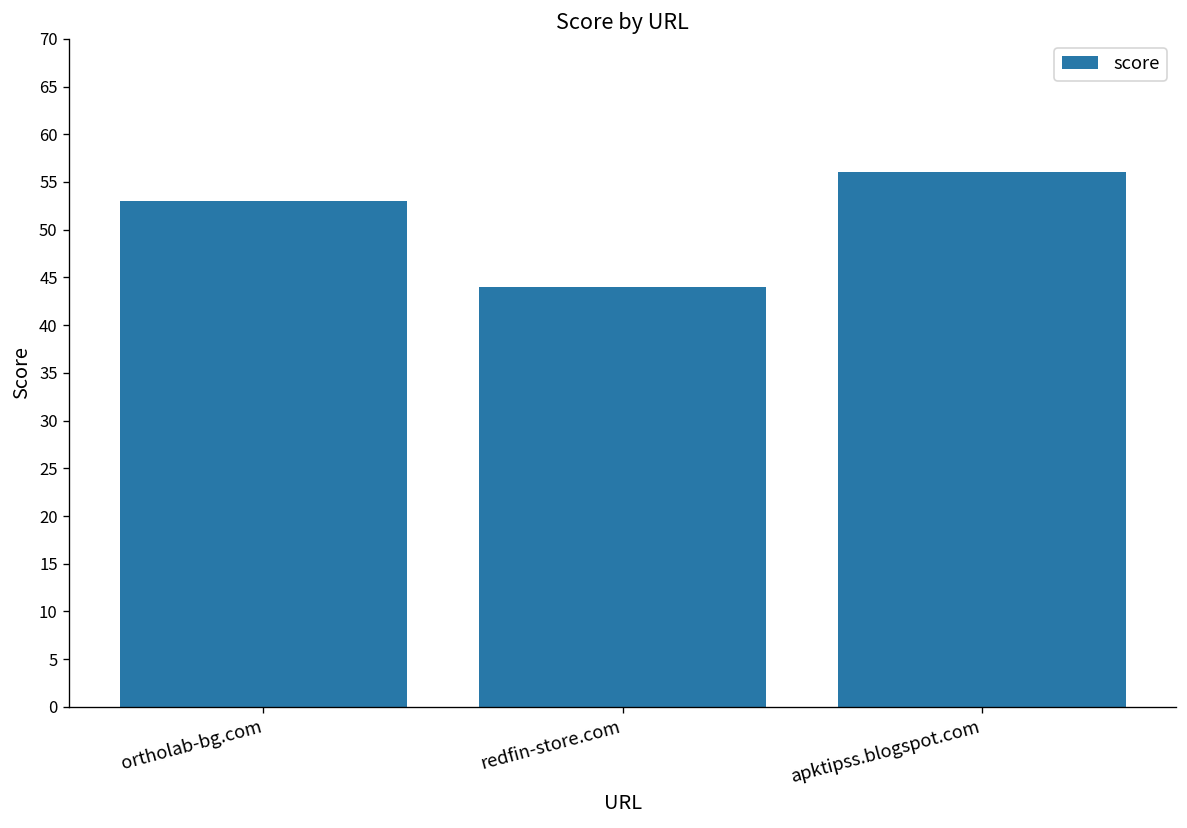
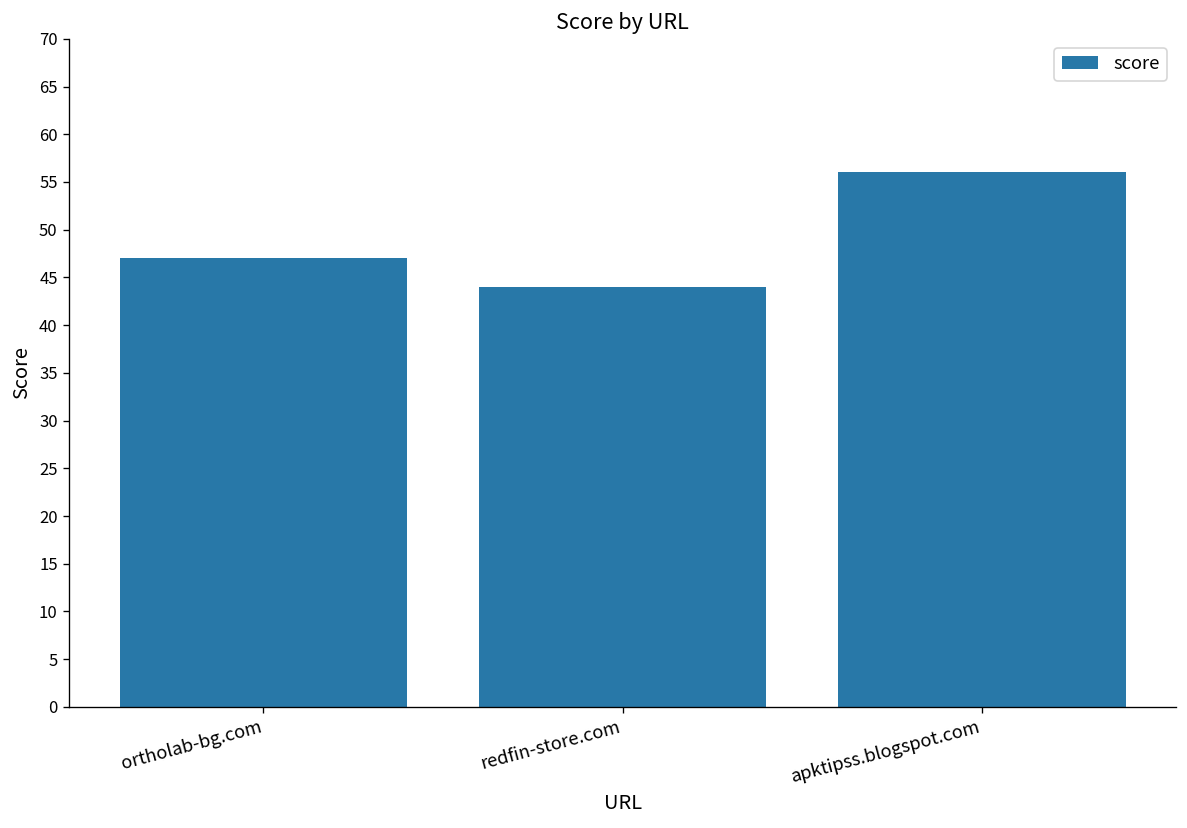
ortholab-bg.com: 53 -> 47
